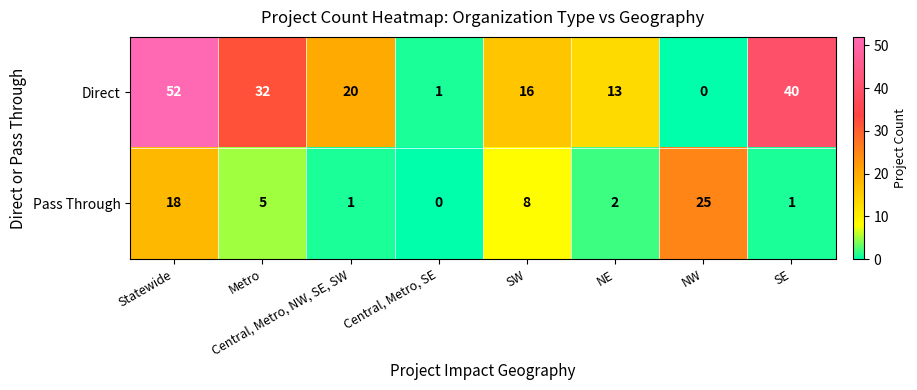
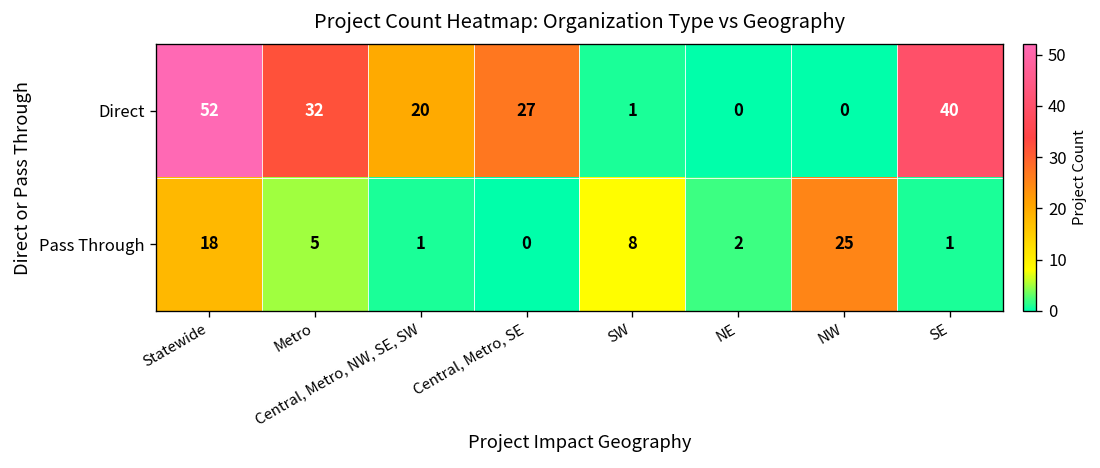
Direct, Central, Metro, SE: 1 -> 27
Direct, SW: 16 -> 1
Direct, NE: 13 -> 0
